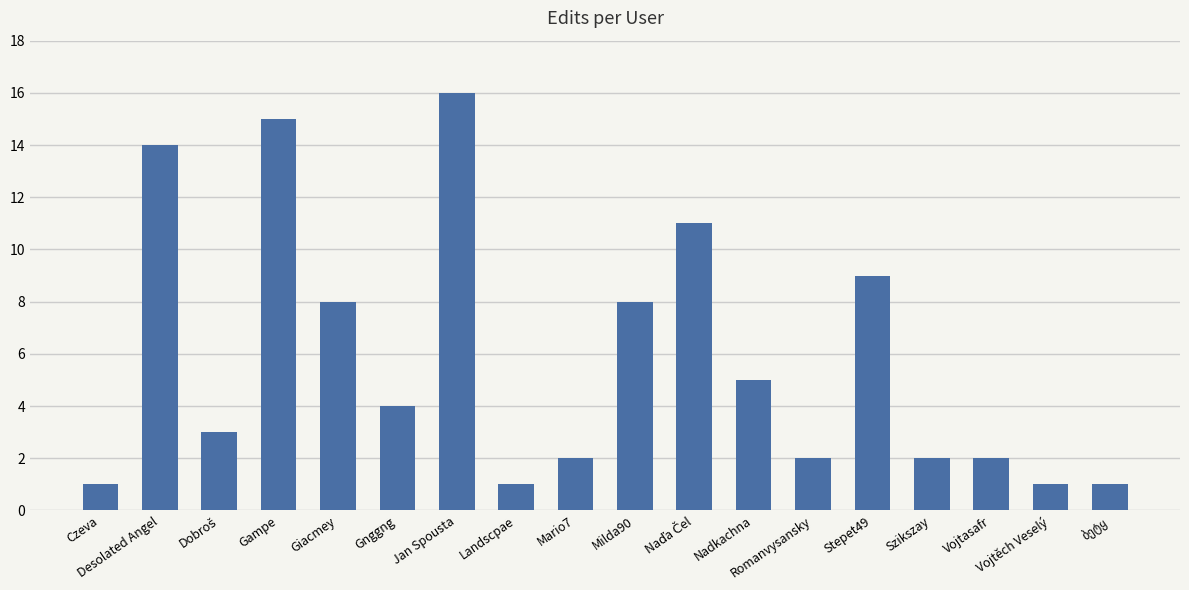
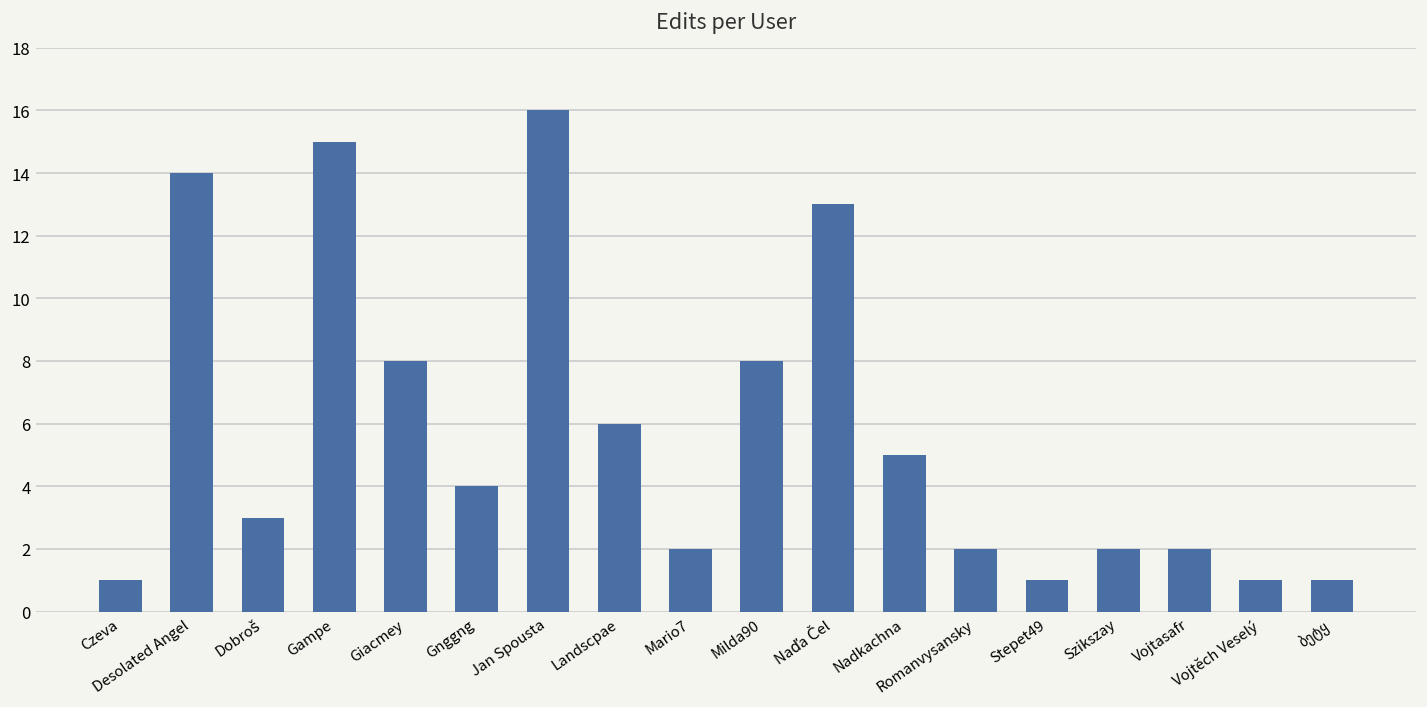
Landscpae: 1 -> 6
Naďa Čel: 11 -> 13
Stepet49: 9 -> 1
